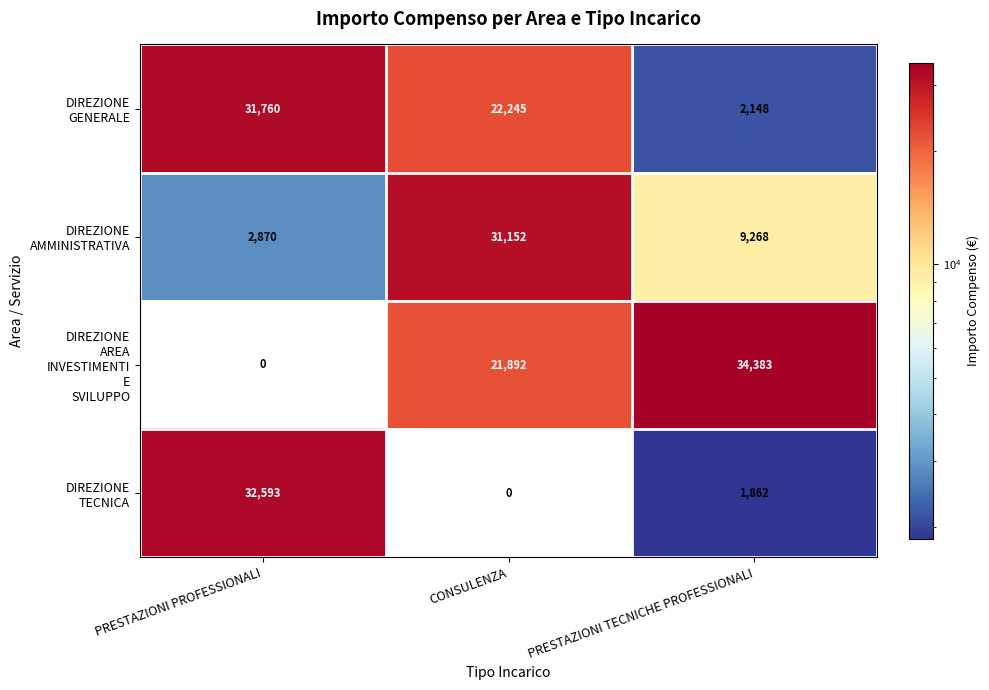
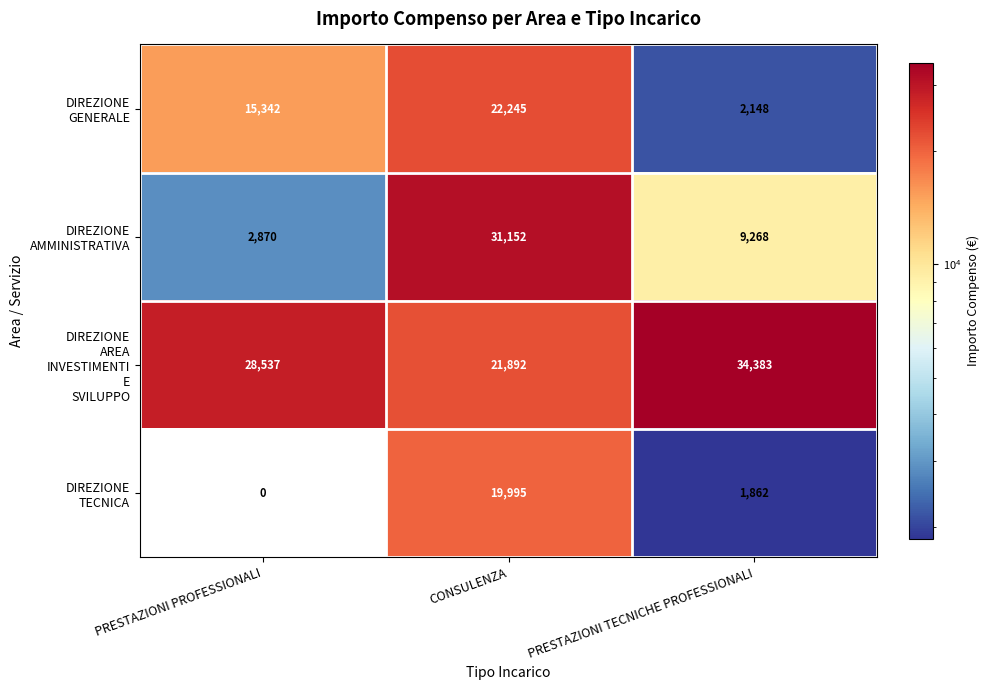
DIREZIONE GENERALE, PRESTAZIONI PROFESSIONALI: 31,760 -> 15,342
DIREZIONE AREA INVESTIMENTI E SVILUPPO, PRESTAZIONI PROFESSIONALI: 0 -> 28,537
DIREZIONE TECNICA, PRESTAZIONI PROFESSIONALI: 32,593 -> 0
DIREZIONE TECNICA, CONSULENZA: 0 -> 19,995
